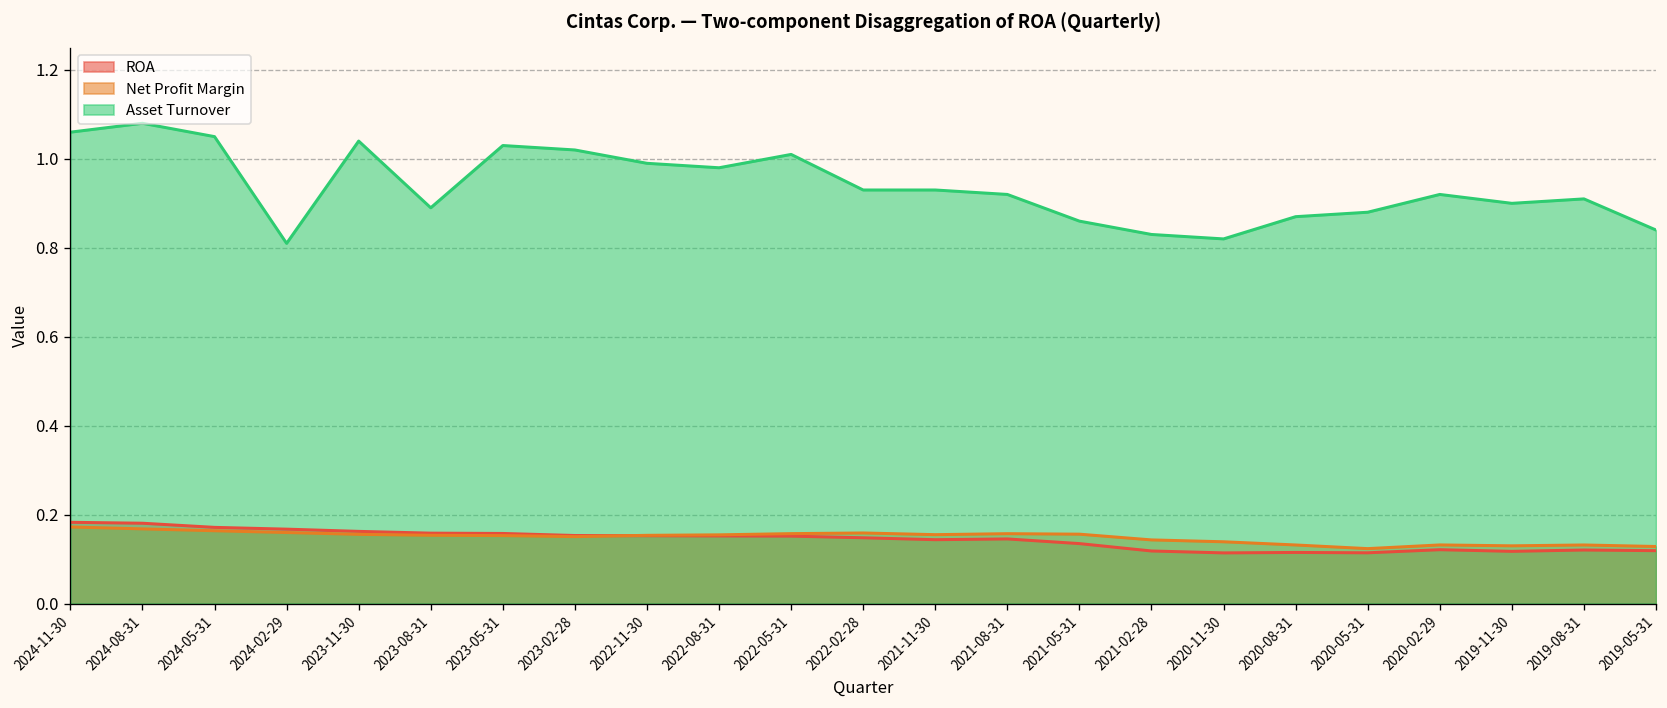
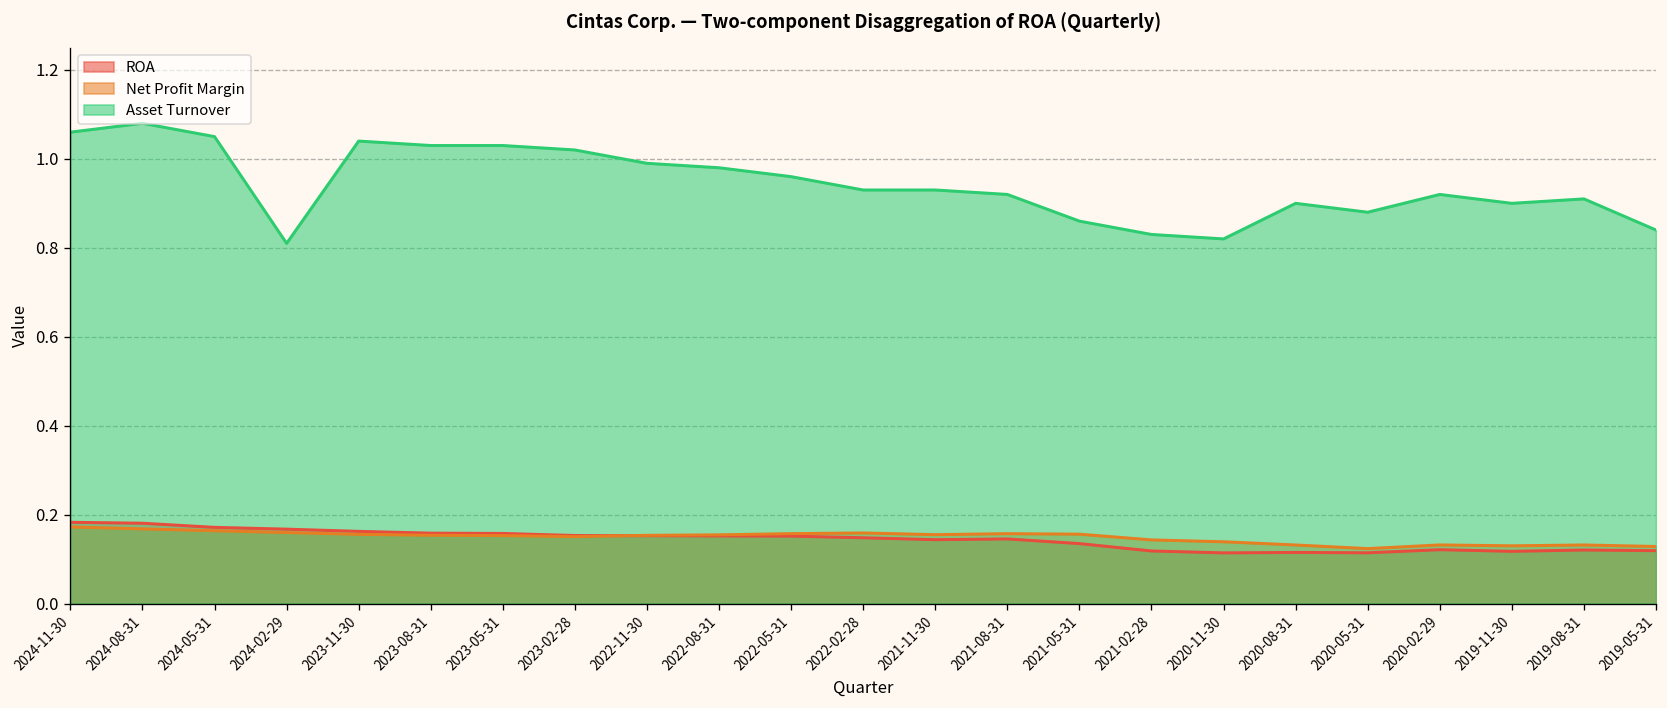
Asset Turnover, 2023-08-31: 0.89 -> 1.03
Asset Turnover, 2022-05-31: 1.01 -> 0.96
Asset Turnover, 2020-08-31: 0.87 -> 0.90
